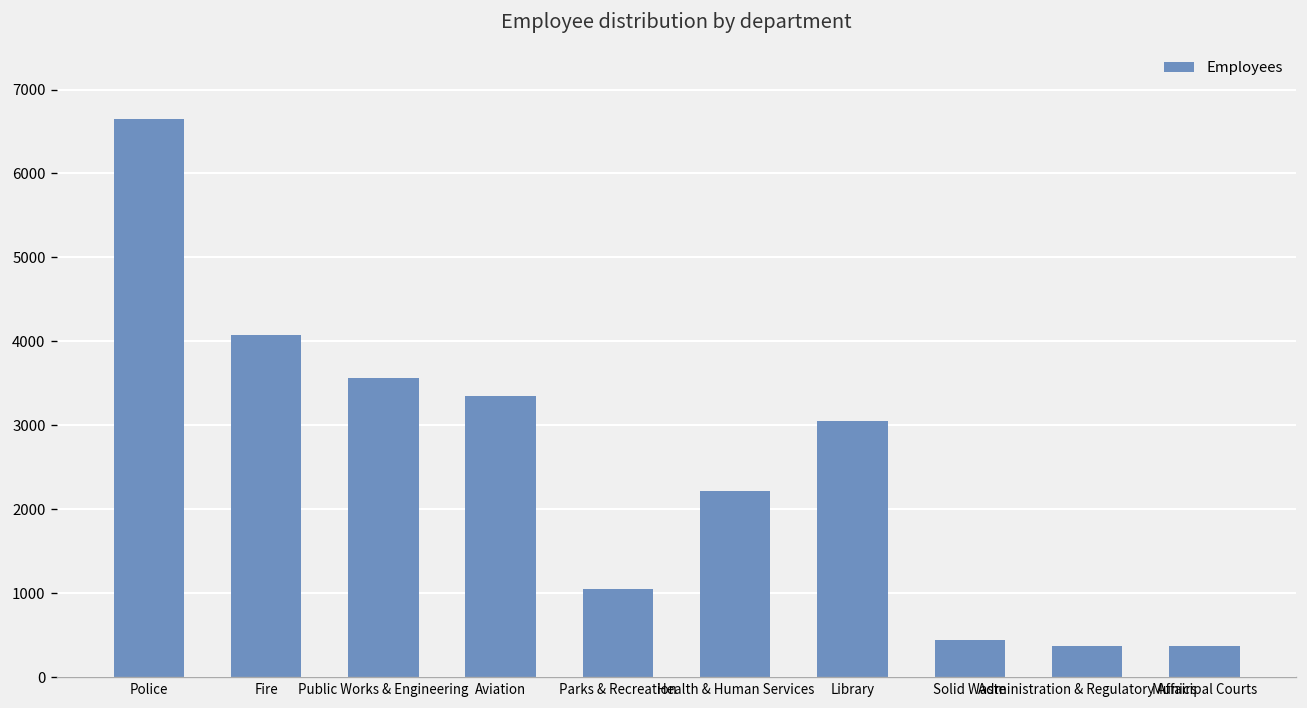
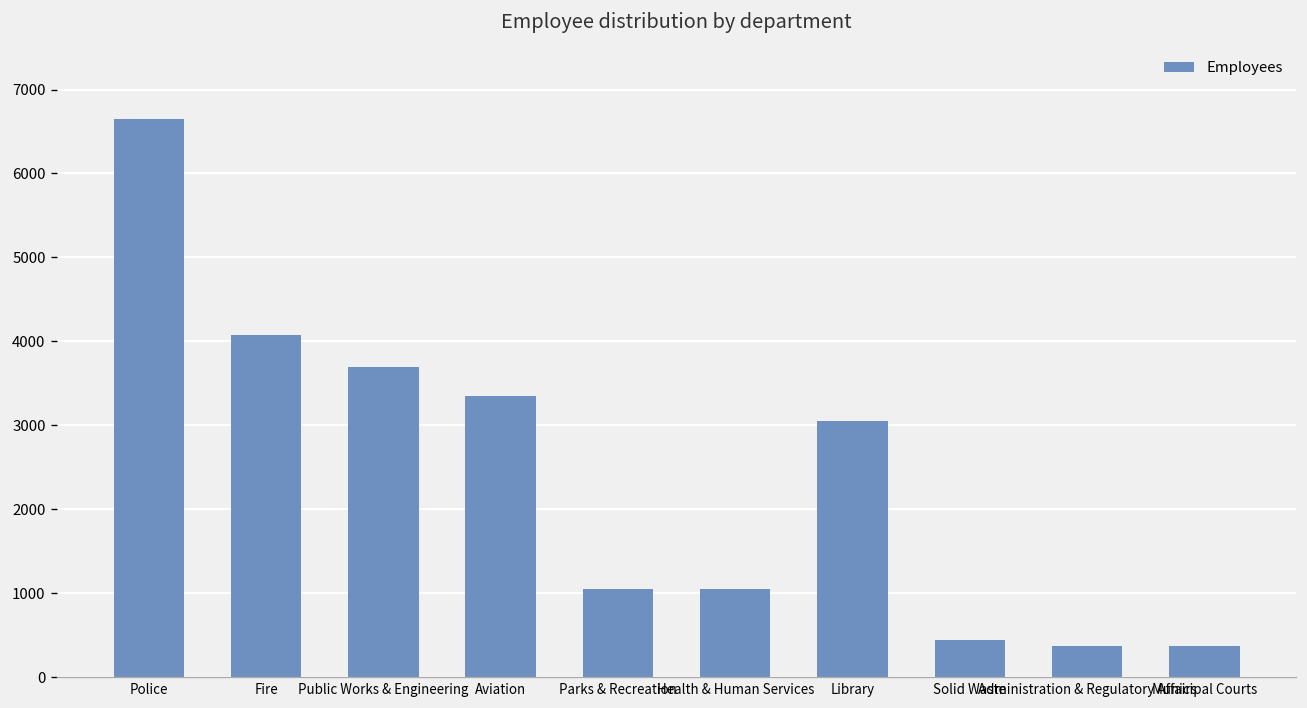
Public Works & Engineering: 3600 -> 3700
Health & Human Services: 2200 -> 1000
